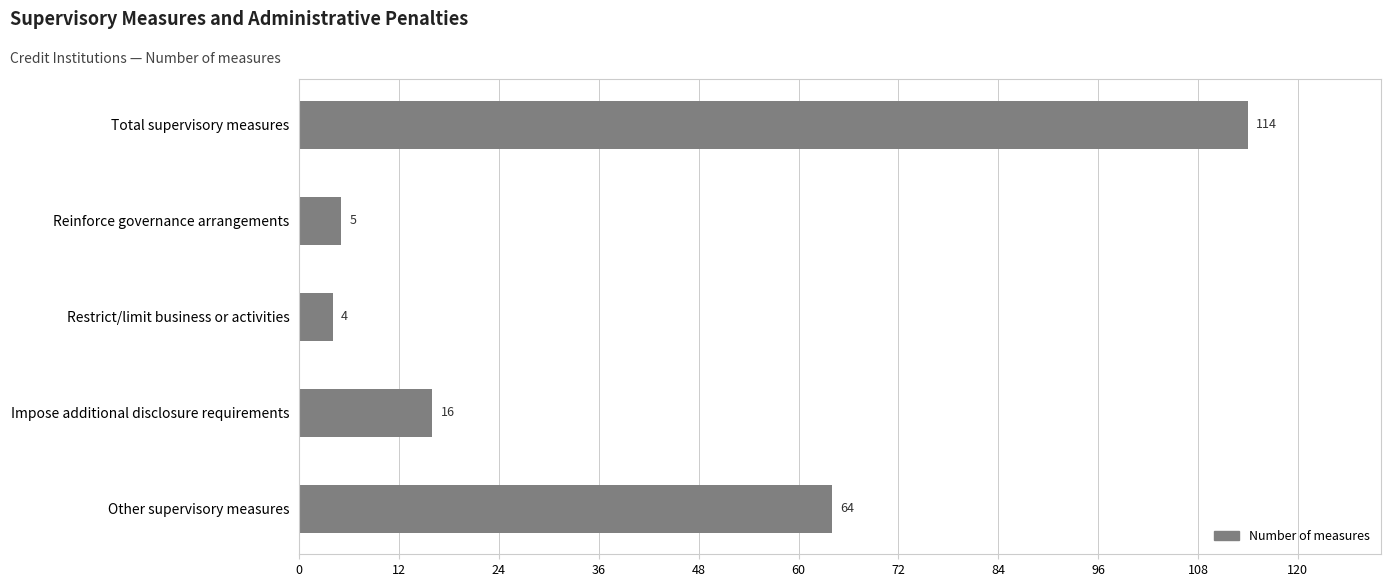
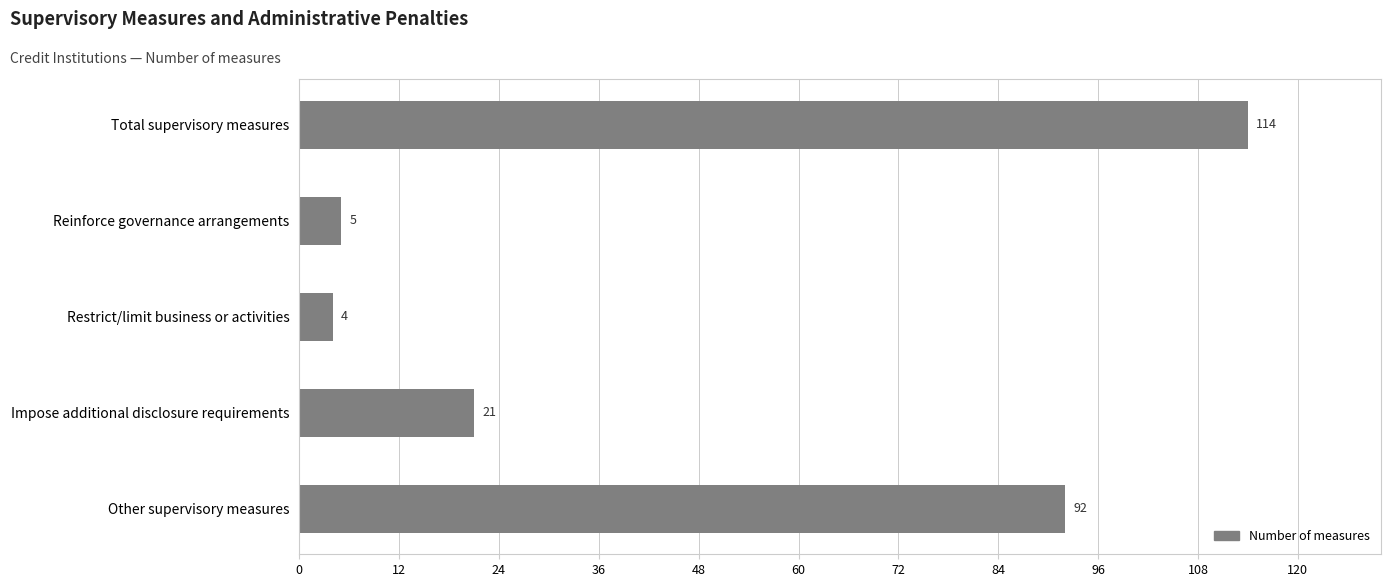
Impose additional disclosure requirements: 16 -> 21
Other supervisory measures: 64 -> 92
